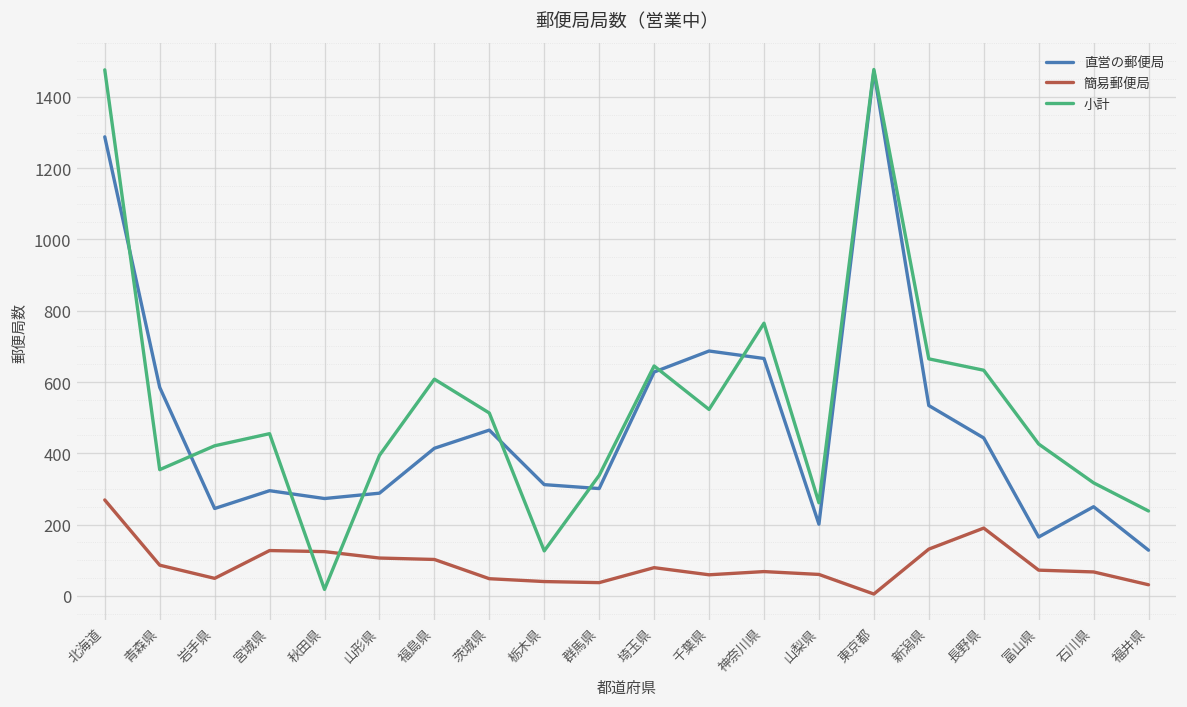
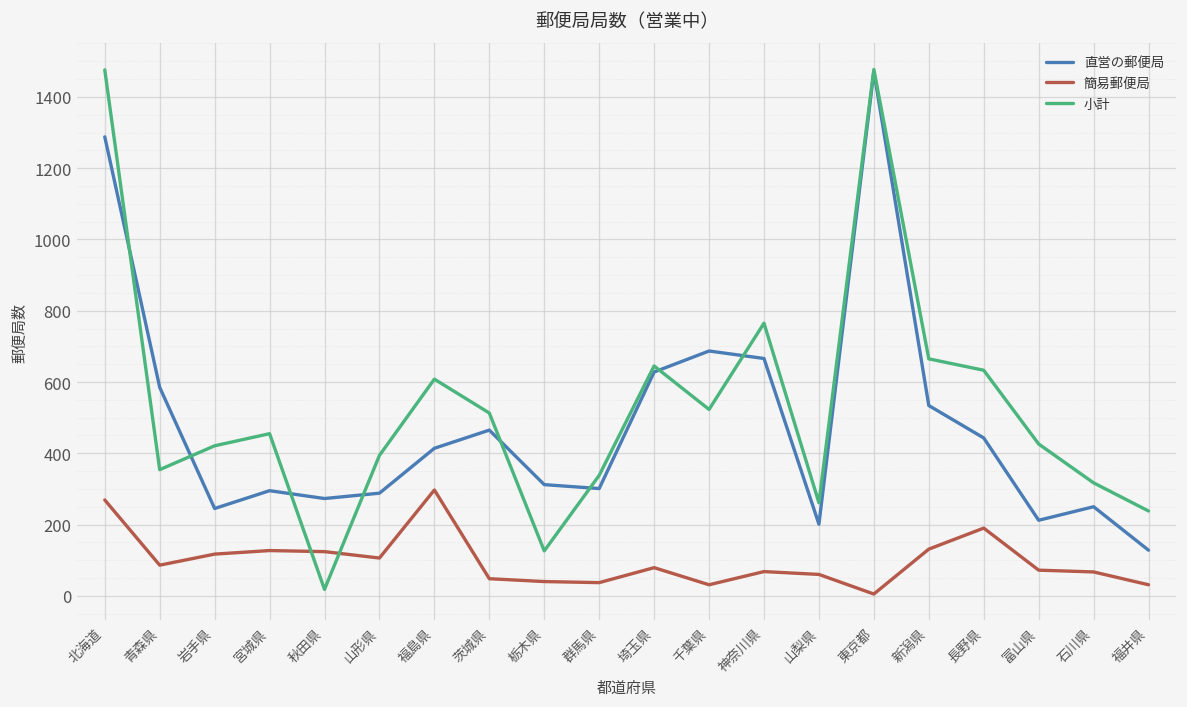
簡易郵便局, 岩手県: 50 -> 120
簡易郵便局, 福島県: 100 -> 300
簡易郵便局, 千葉県: 60 -> 30
直営の郵便局, 富山県: 170 -> 210
